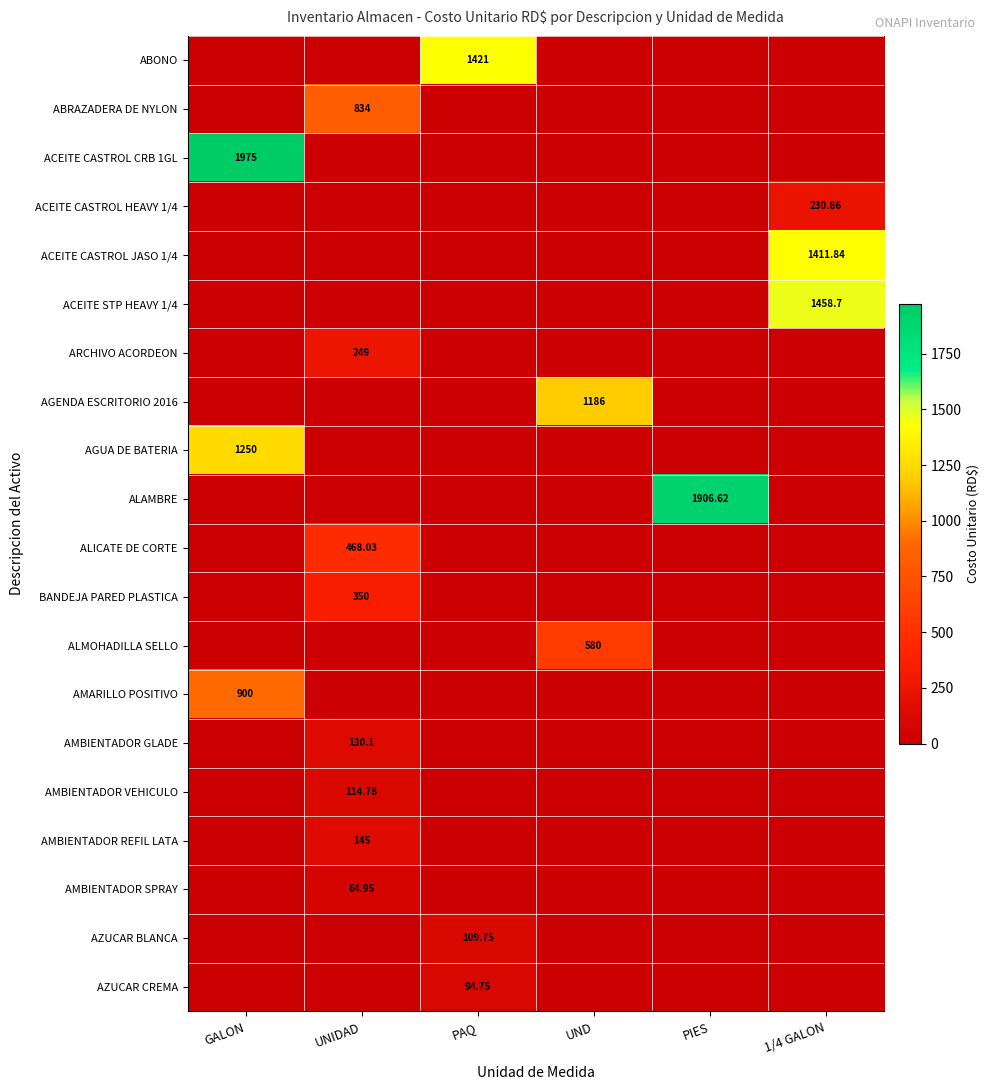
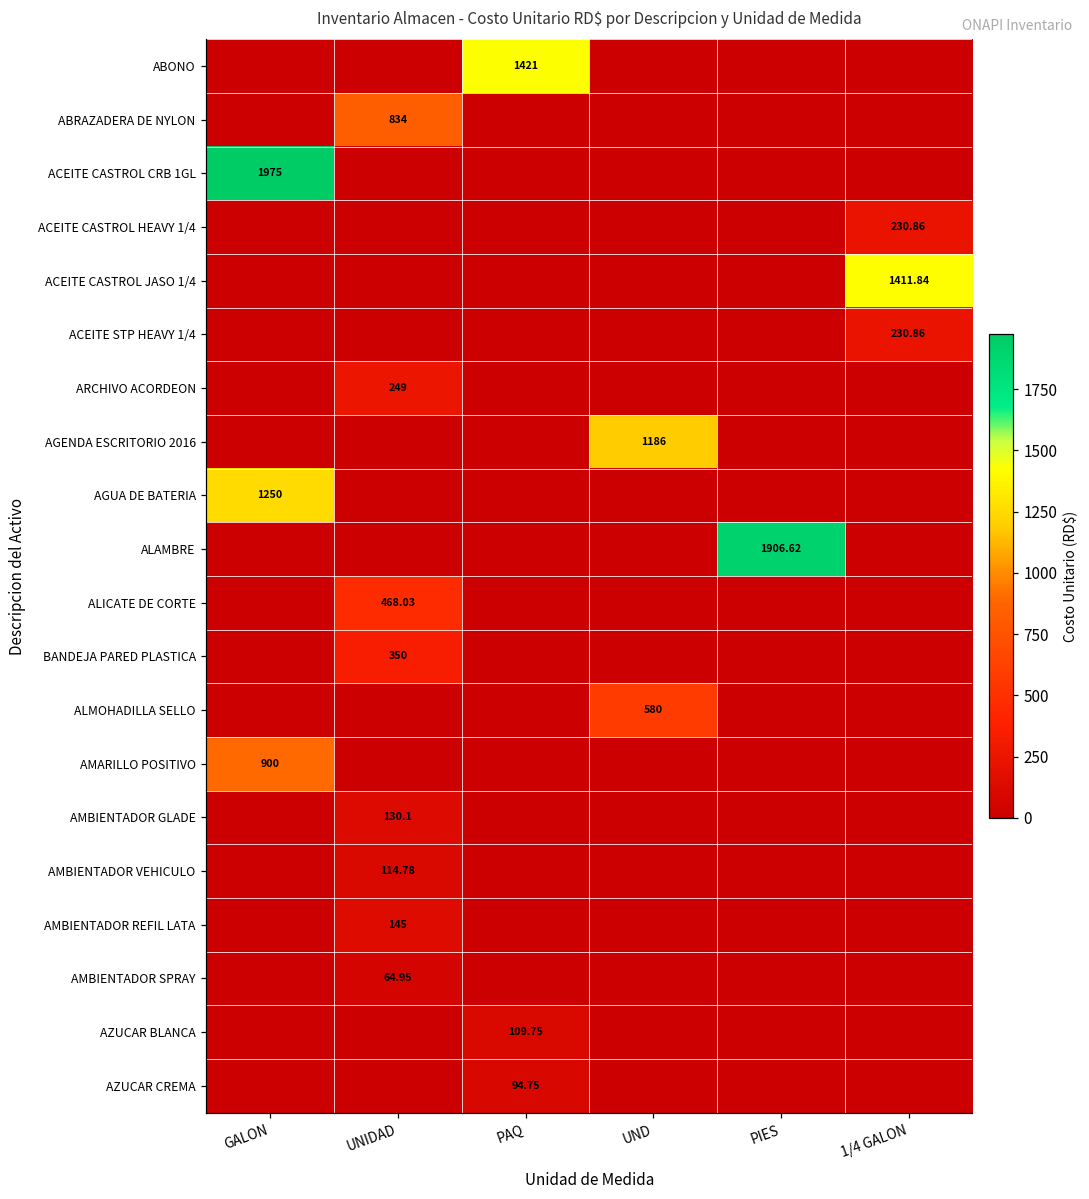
ACEITE STP HEAVY 1/4, 1/4 GALON: 1458.7 -> 230.86
